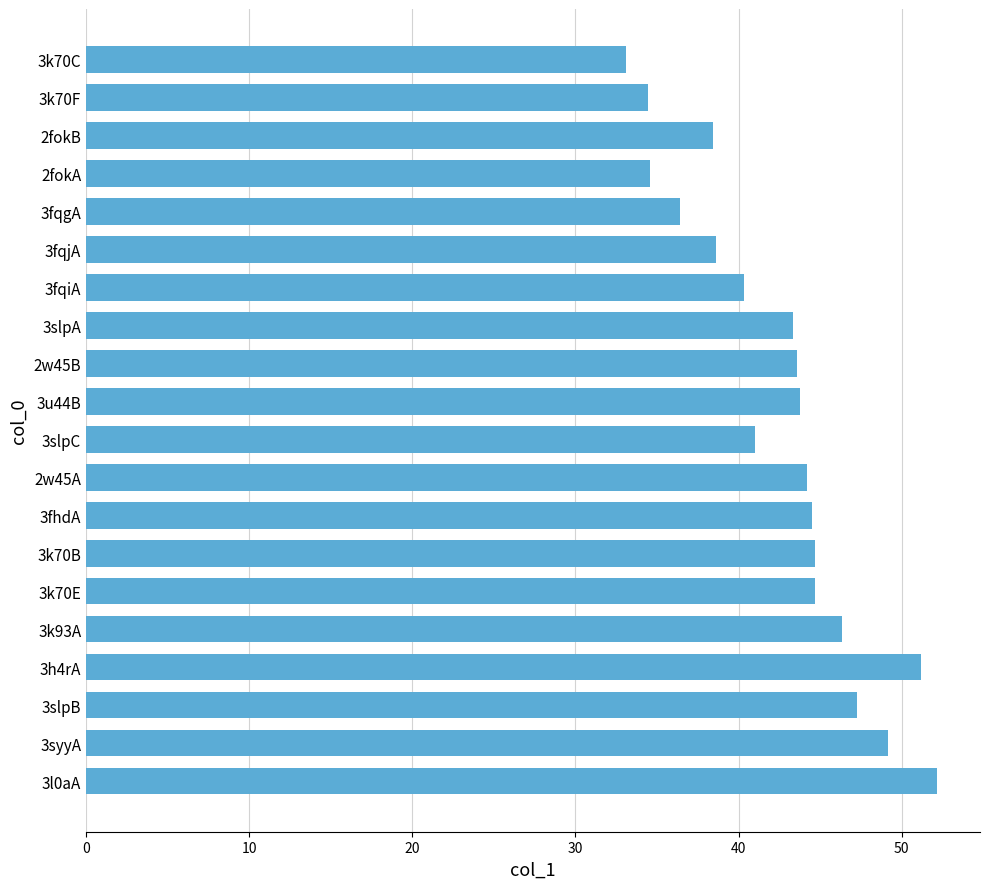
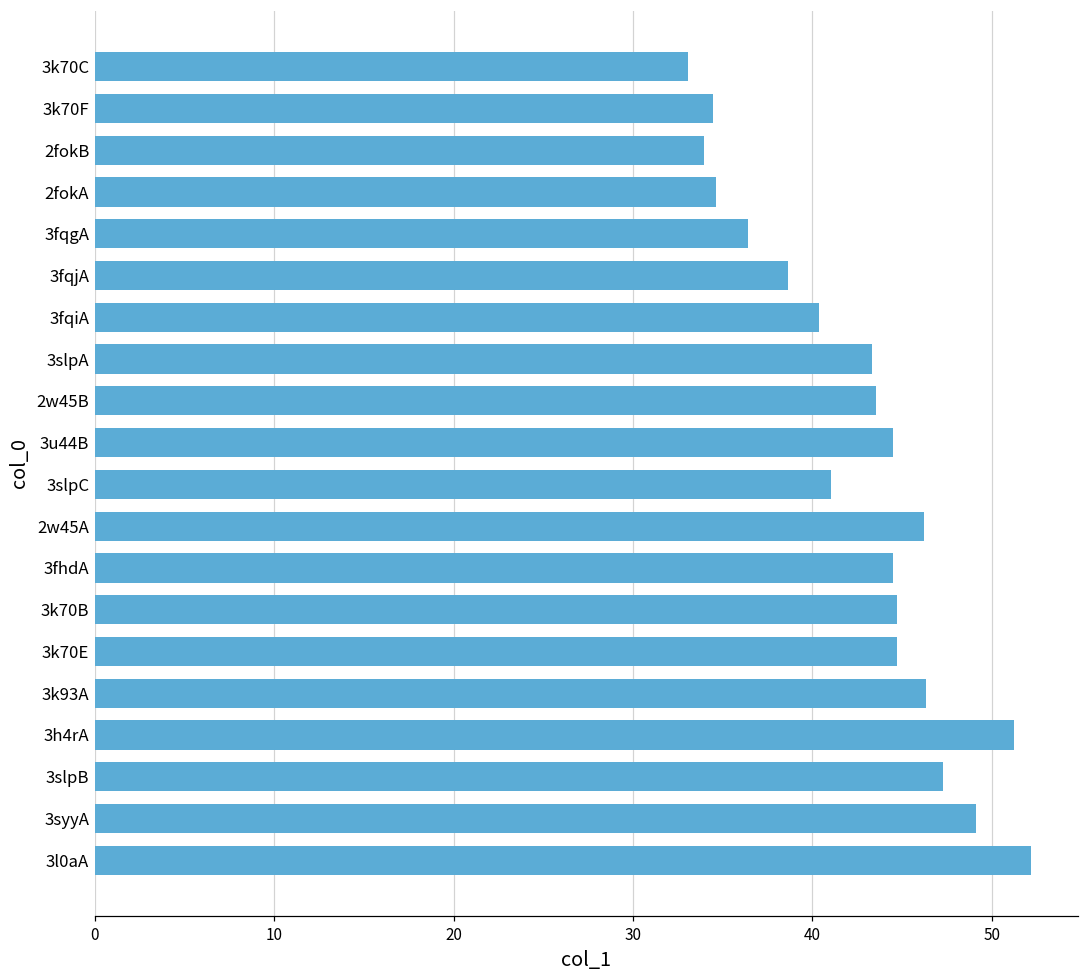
2fokB: 38.5 -> 34.0
3u44B: 43.8 -> 44.5
2w45A: 44.2 -> 46.2
